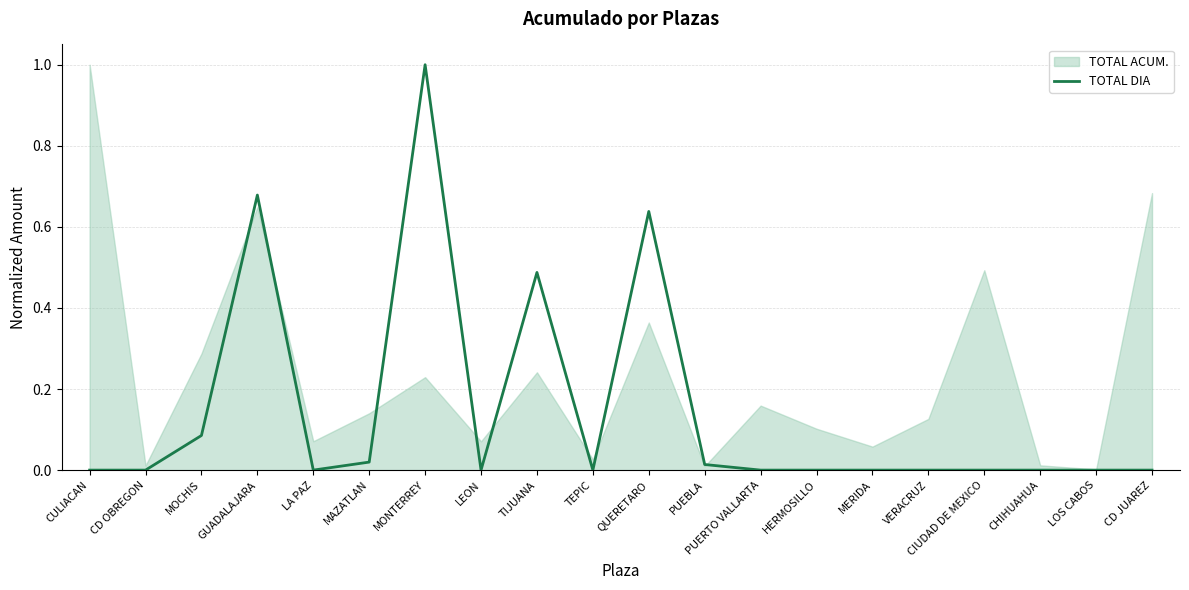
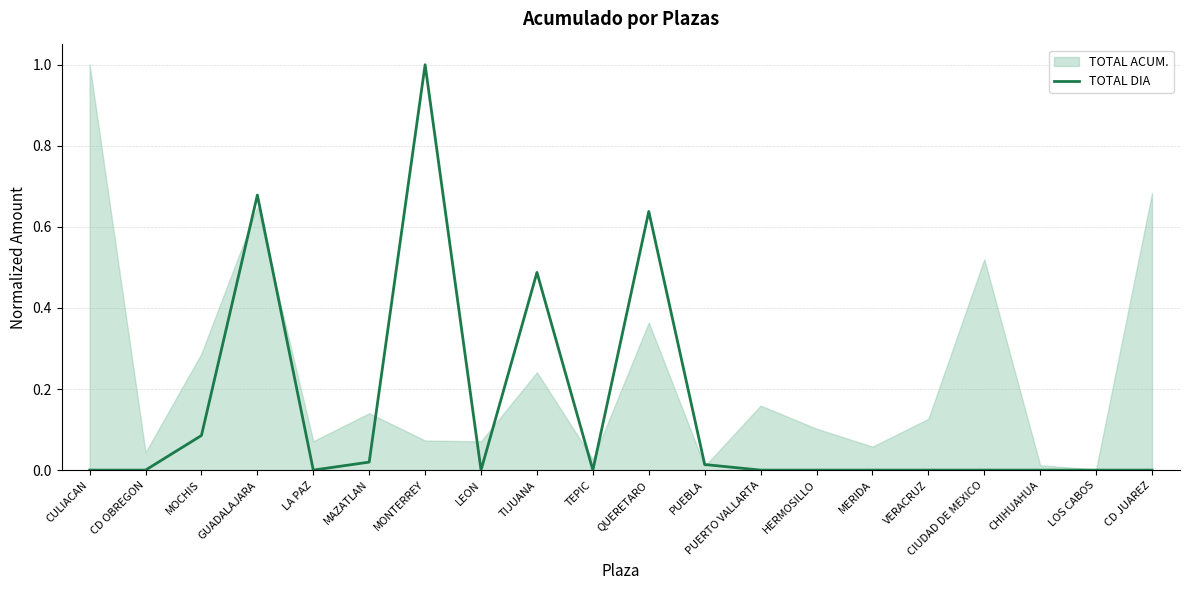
TOTAL ACUM., CD OBREGON: 0.01 -> 0.04
TOTAL ACUM., MONTERREY: 0.23 -> 0.07
TOTAL ACUM., CIUDAD DE MEXICO: 0.49 -> 0.52
